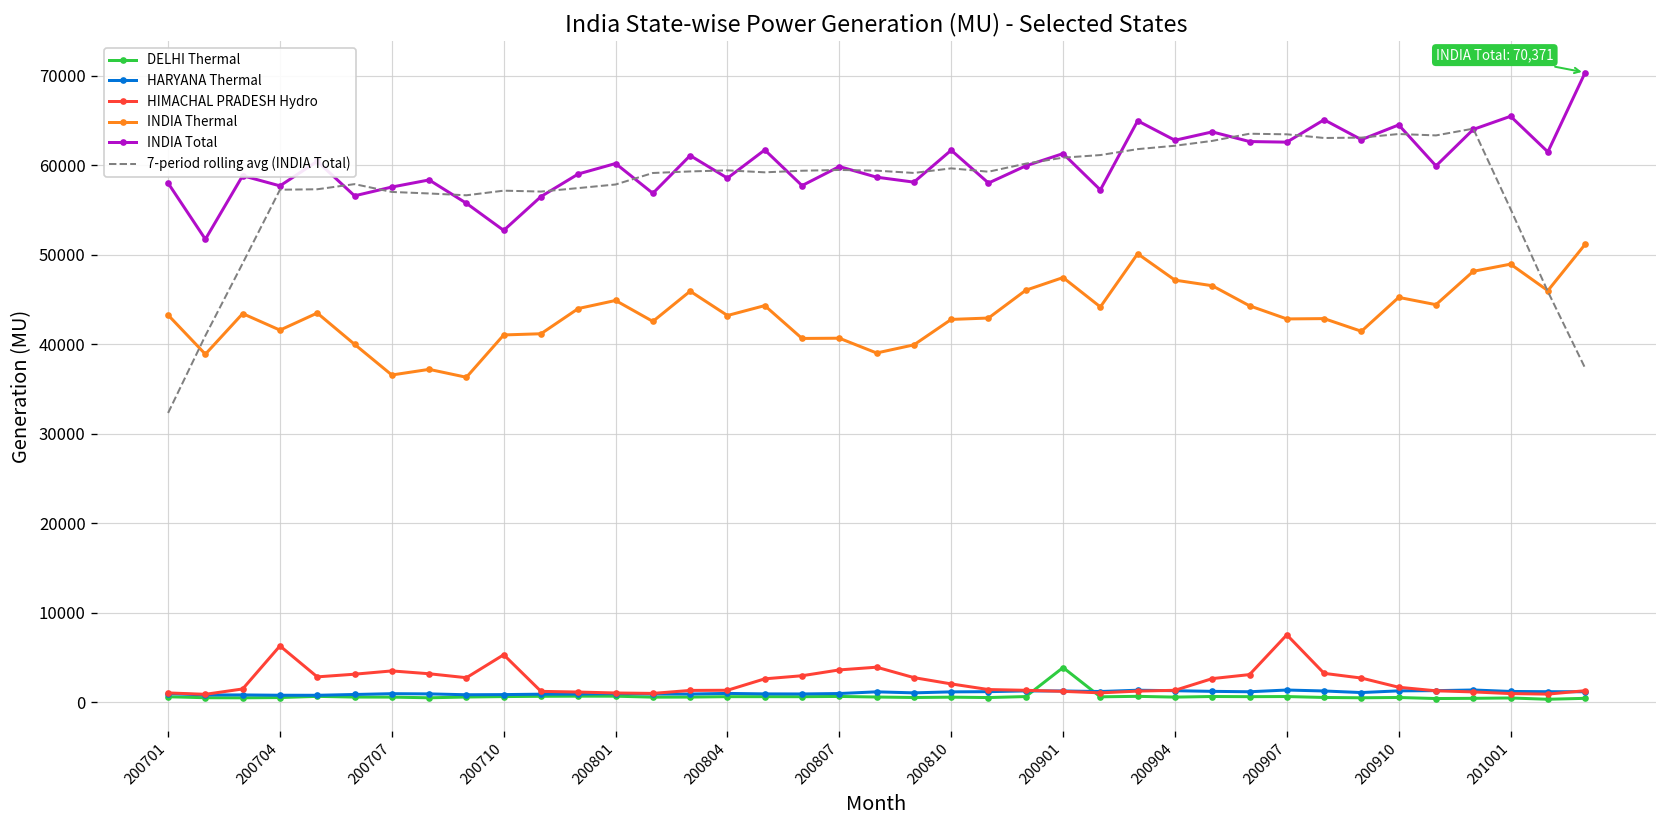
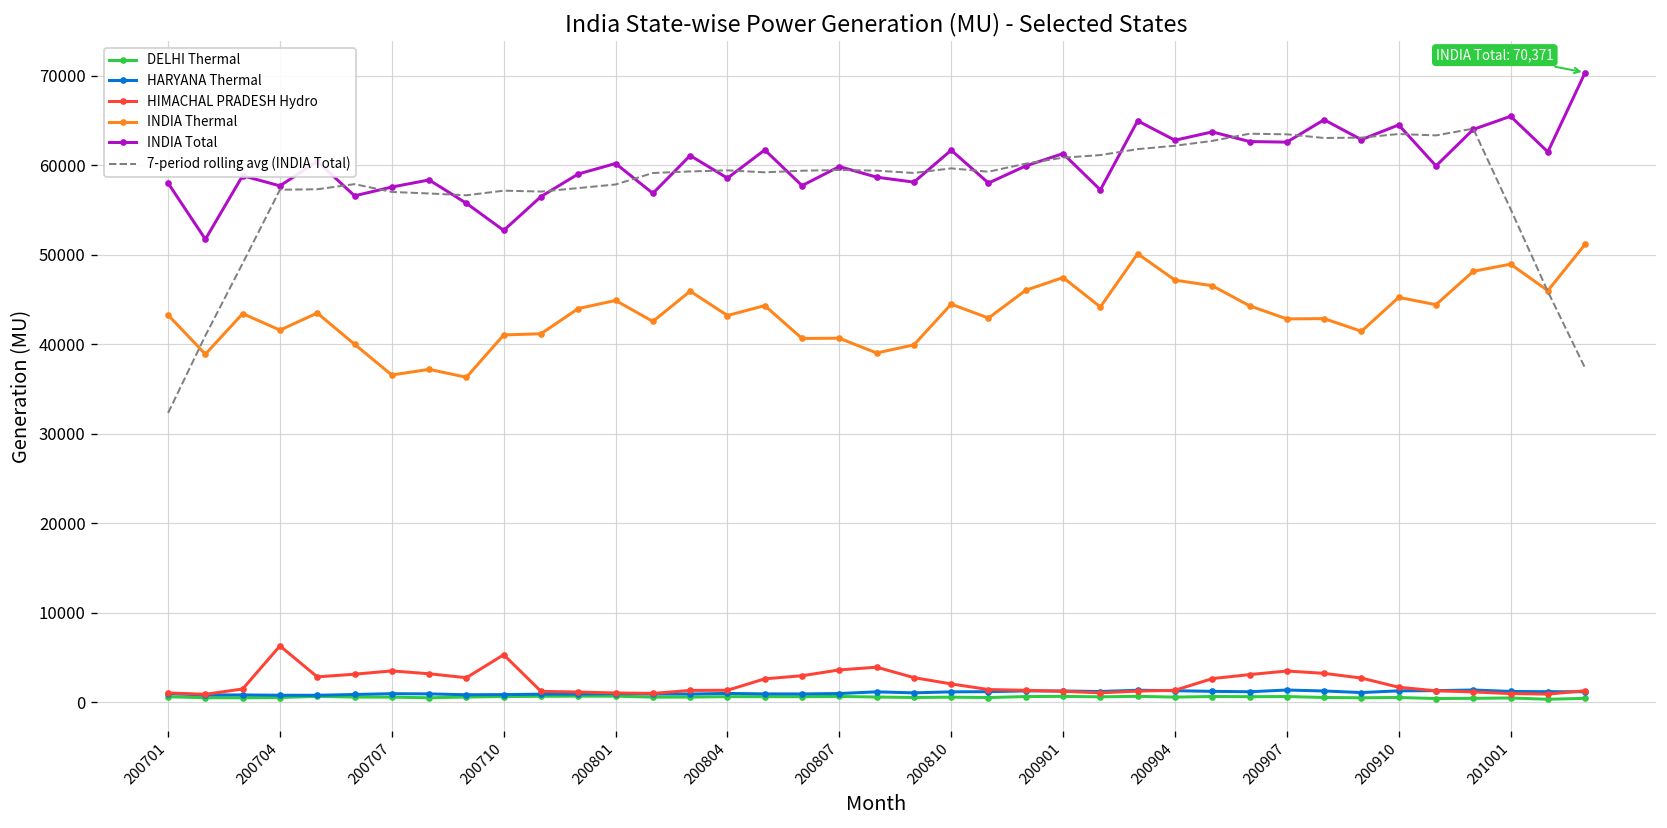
INDIA Thermal, 200810: 43000 -> 44000
DELHI Thermal, 200901: 4000 -> 1000
HIMACHAL PRADESH Hydro, 200907: 8000 -> 3000
